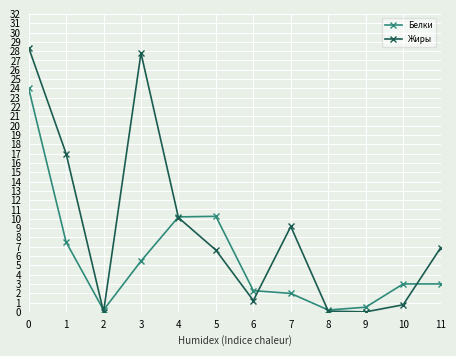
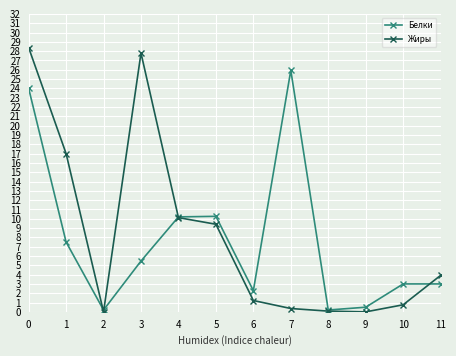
Жиры, 5: 7 -> 9
Белки, 7: 2 -> 26
Жиры, 7: 9 -> 0
Жиры, 11: 7 -> 4
